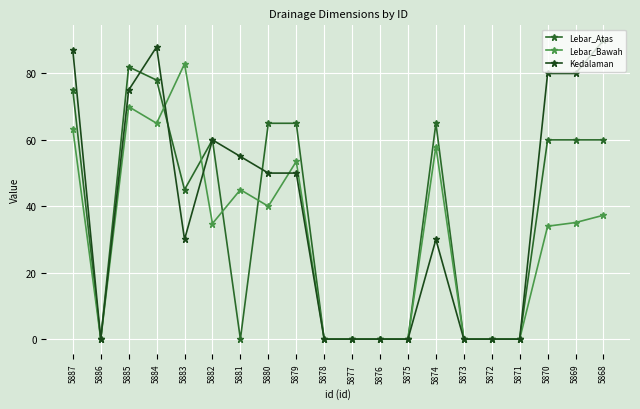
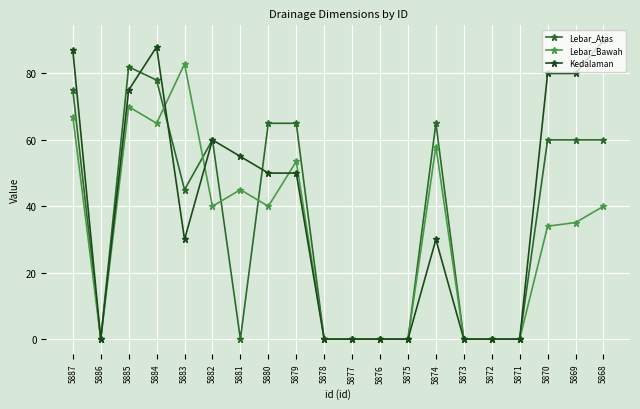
Lebar_Bawah, 5887: 63 -> 67
Lebar_Bawah, 5882: 35 -> 40
Lebar_Bawah, 5868: 37 -> 40
